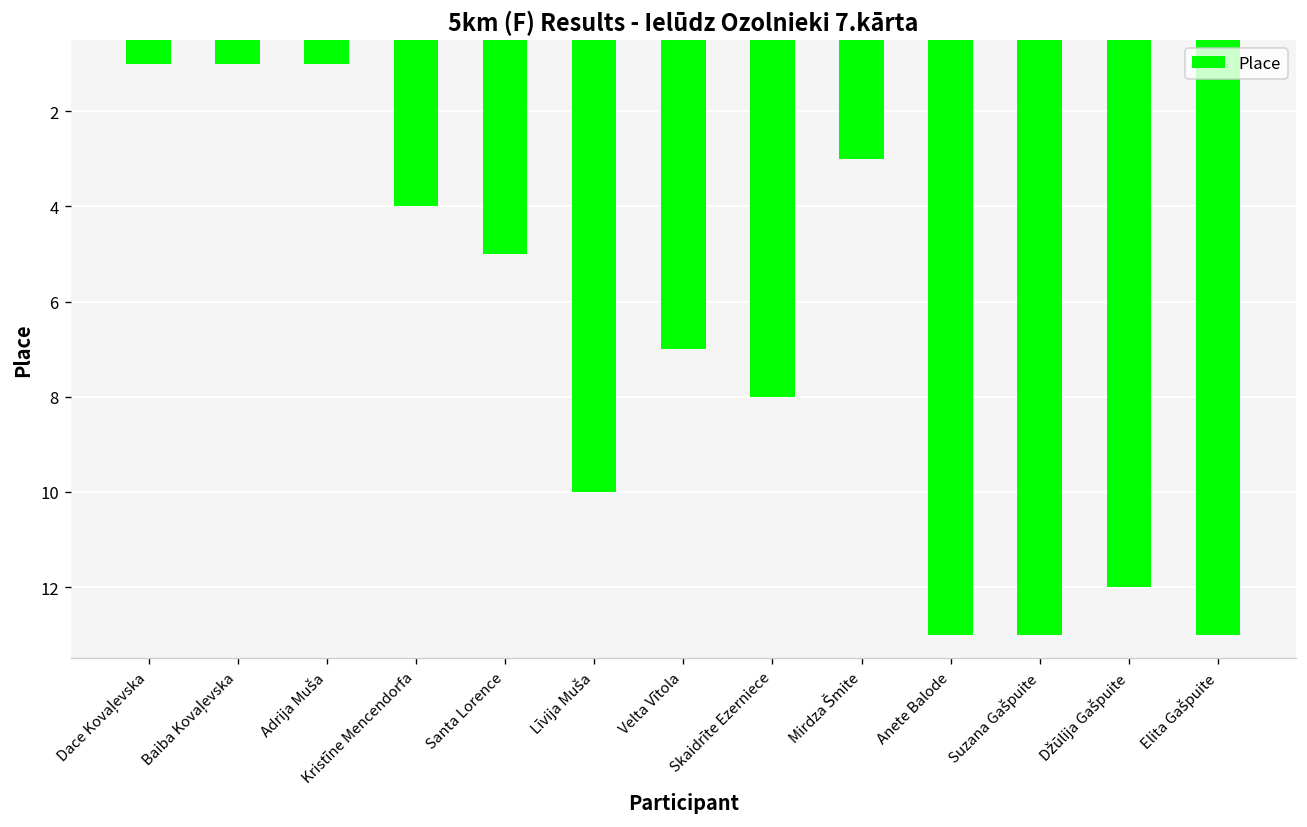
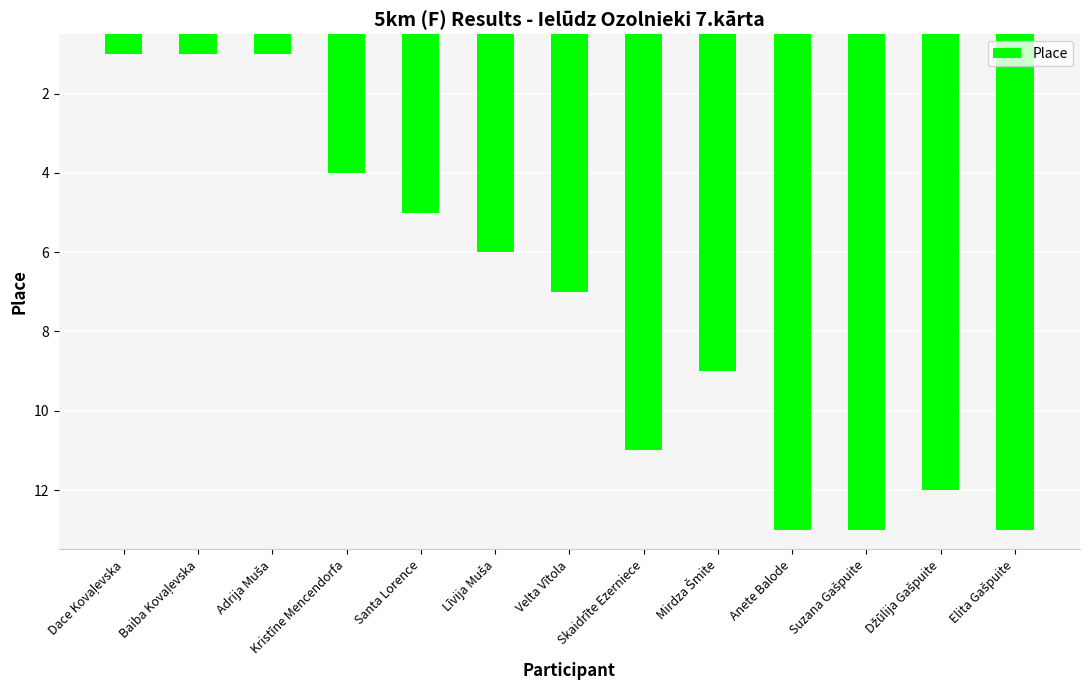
Līvija Muša: 10 -> 6
Skaidrīte Ezerniece: 8 -> 11
Mirdza Šmite: 3 -> 9
